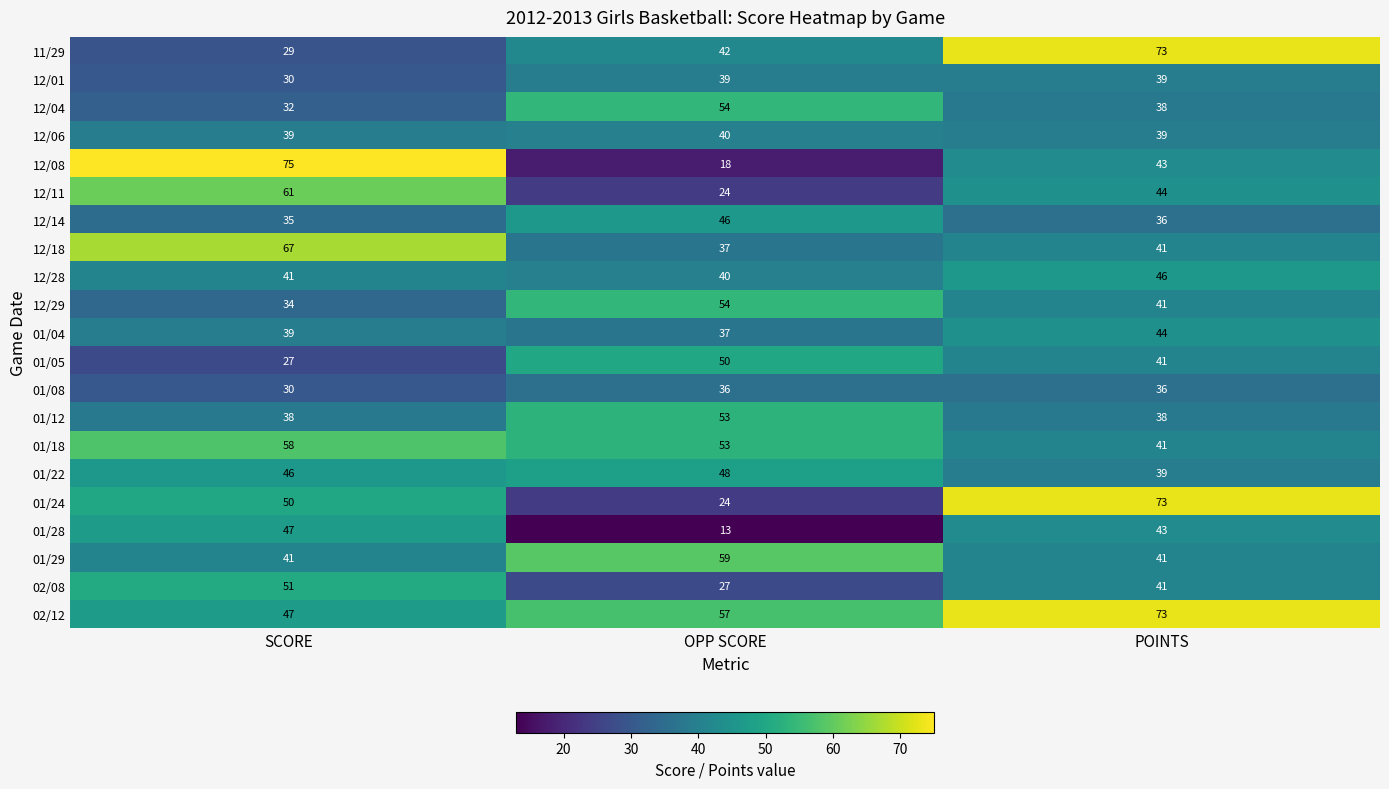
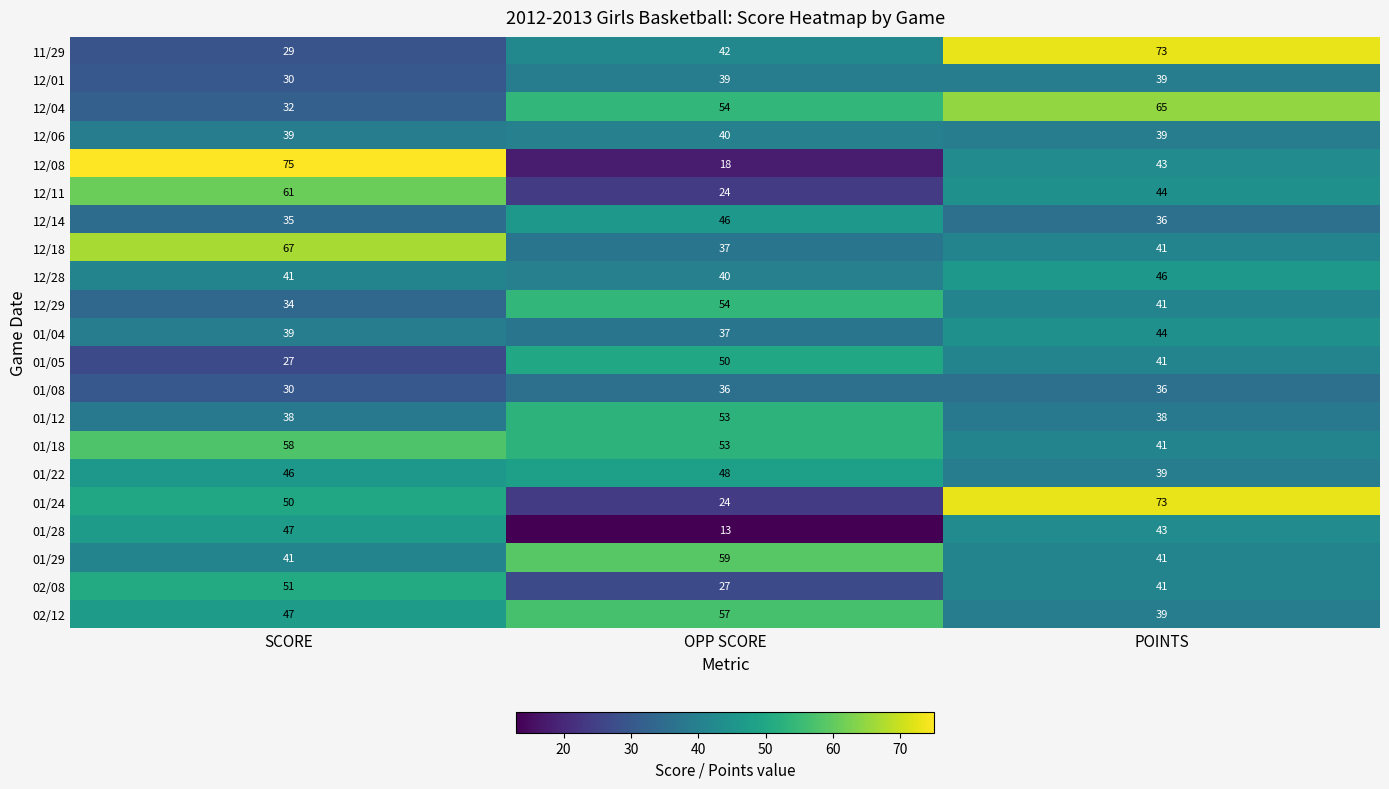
12/04, POINTS: 38 -> 65
02/12, POINTS: 73 -> 39
